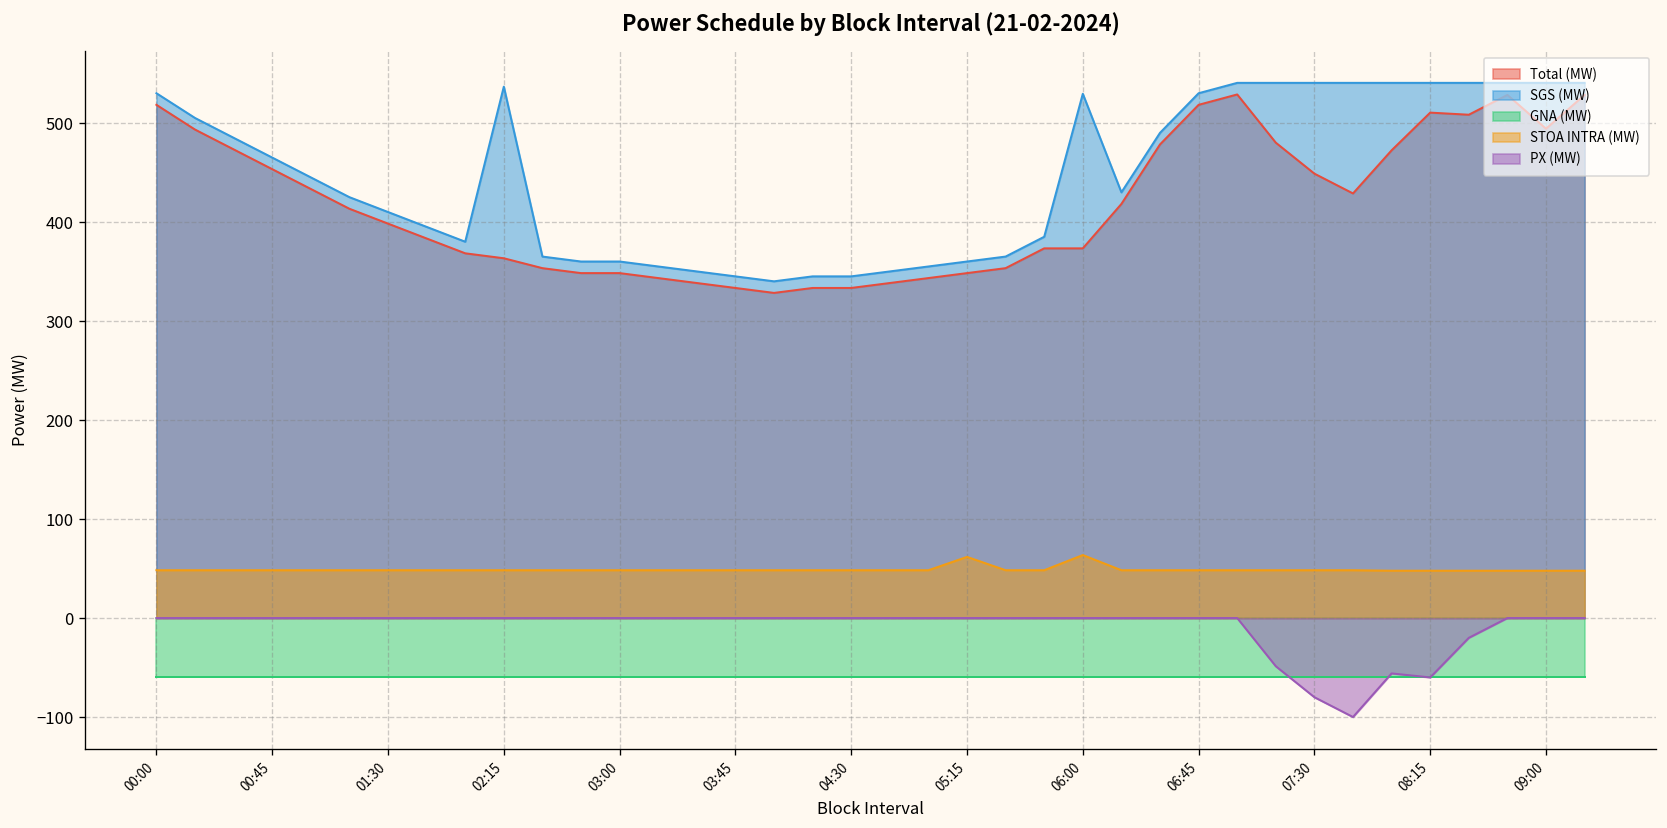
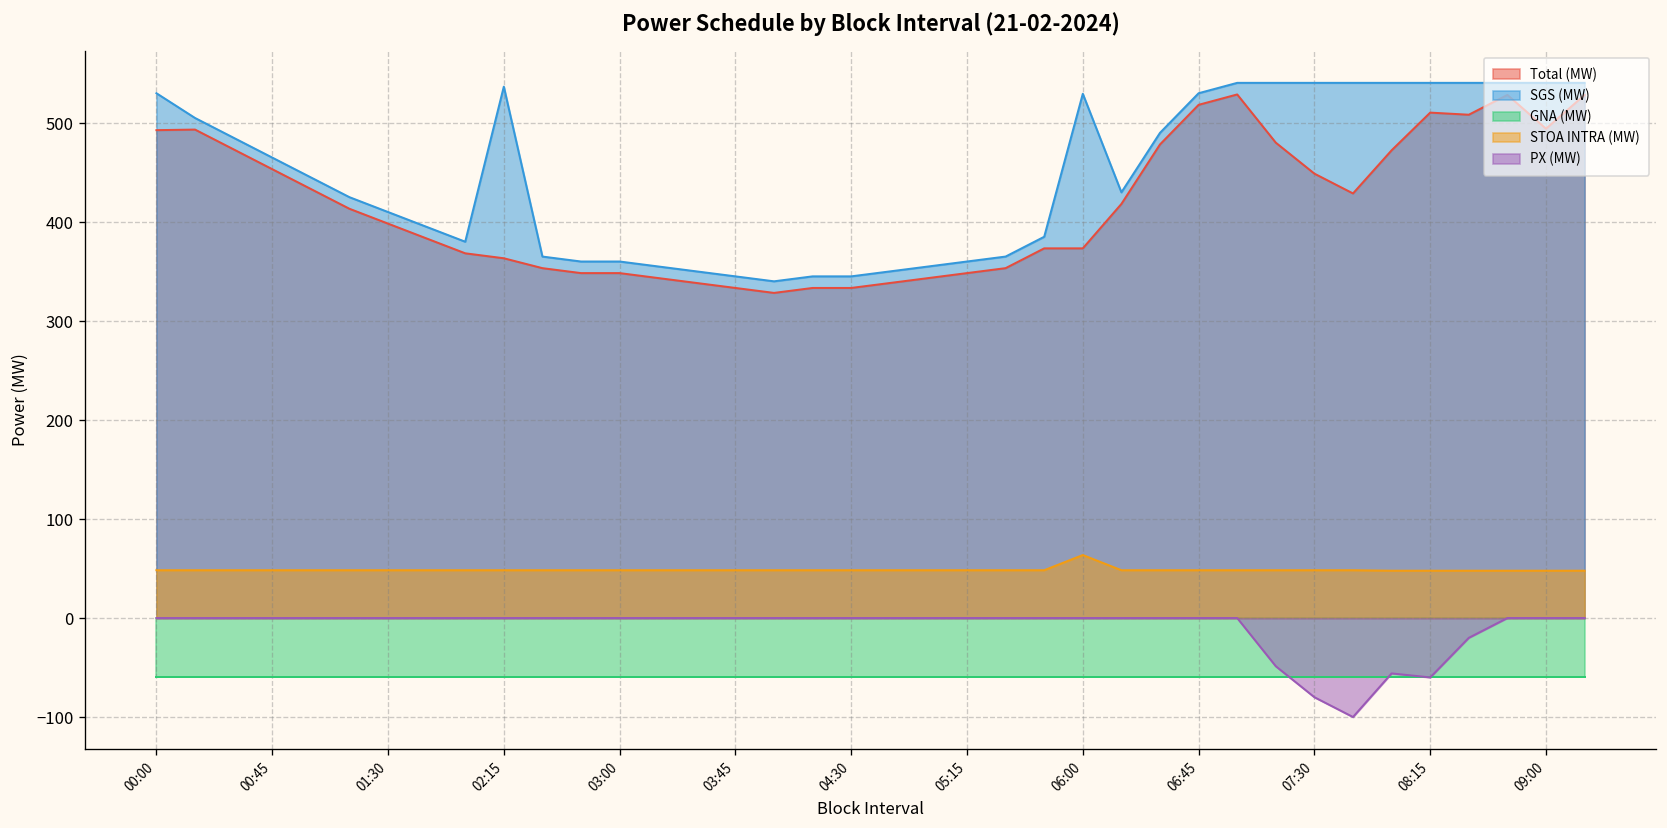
Total (MW), 00:00: 520 -> 490
STOA INTRA (MW), 05:15: 60 -> 50
